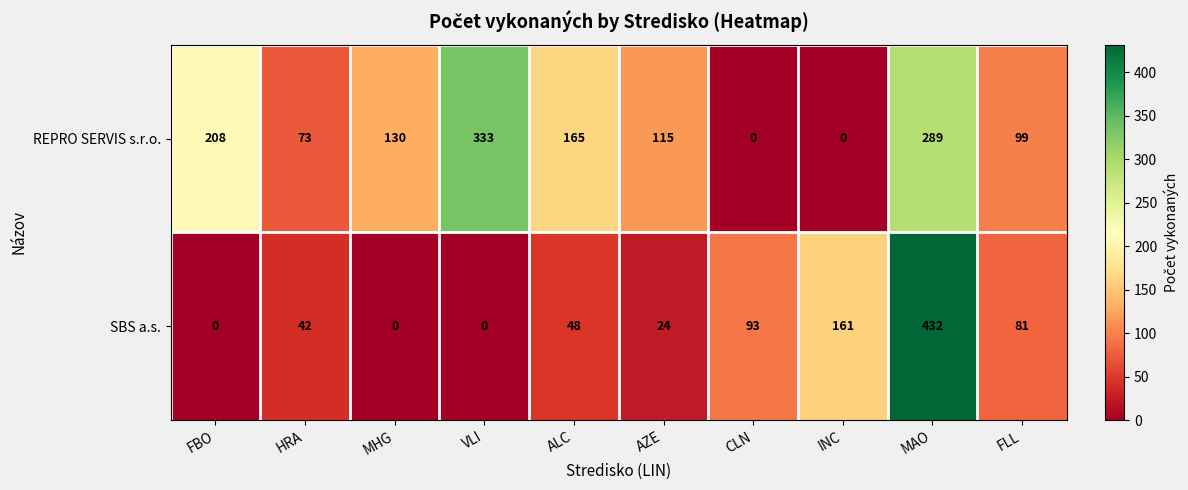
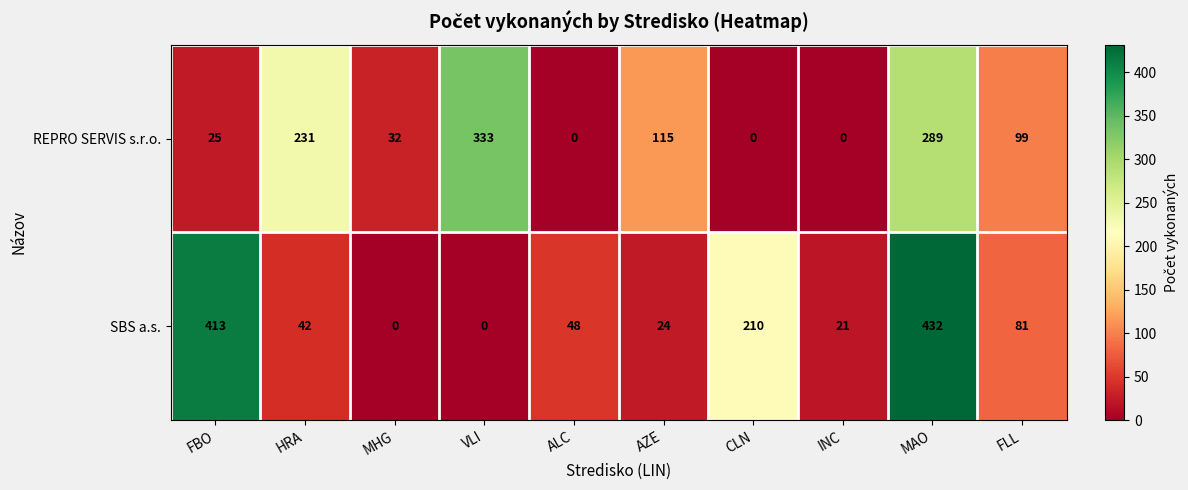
REPRO SERVIS s.r.o., FBO: 208 -> 25
REPRO SERVIS s.r.o., HRA: 73 -> 231
REPRO SERVIS s.r.o., MHG: 130 -> 32
REPRO SERVIS s.r.o., ALC: 165 -> 0
SBS a.s., FBO: 0 -> 413
SBS a.s., CLN: 93 -> 210
SBS a.s., INC: 161 -> 21
